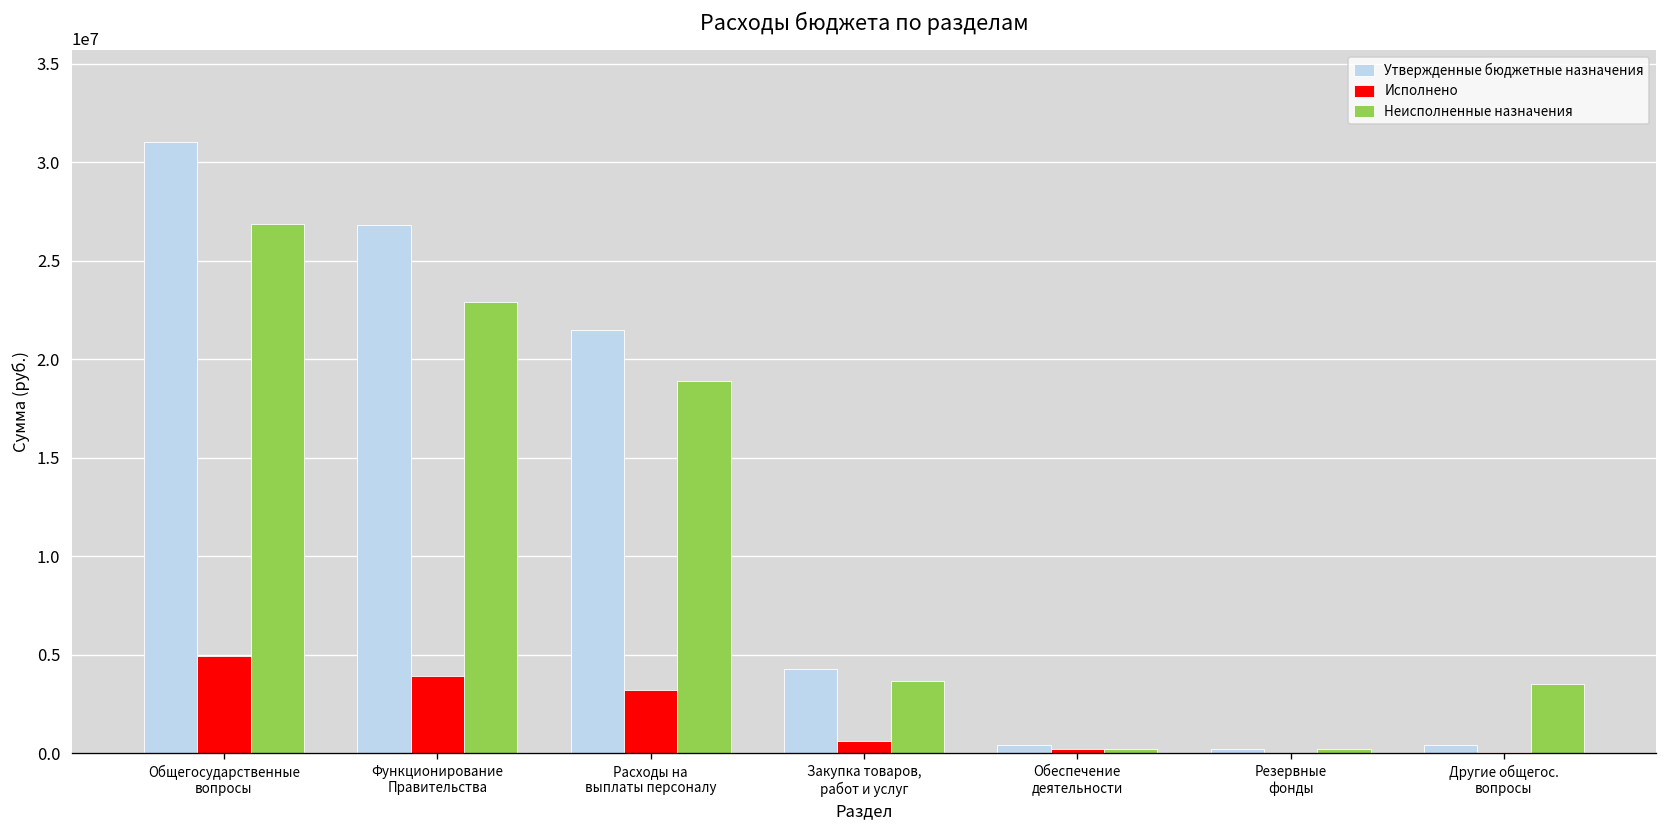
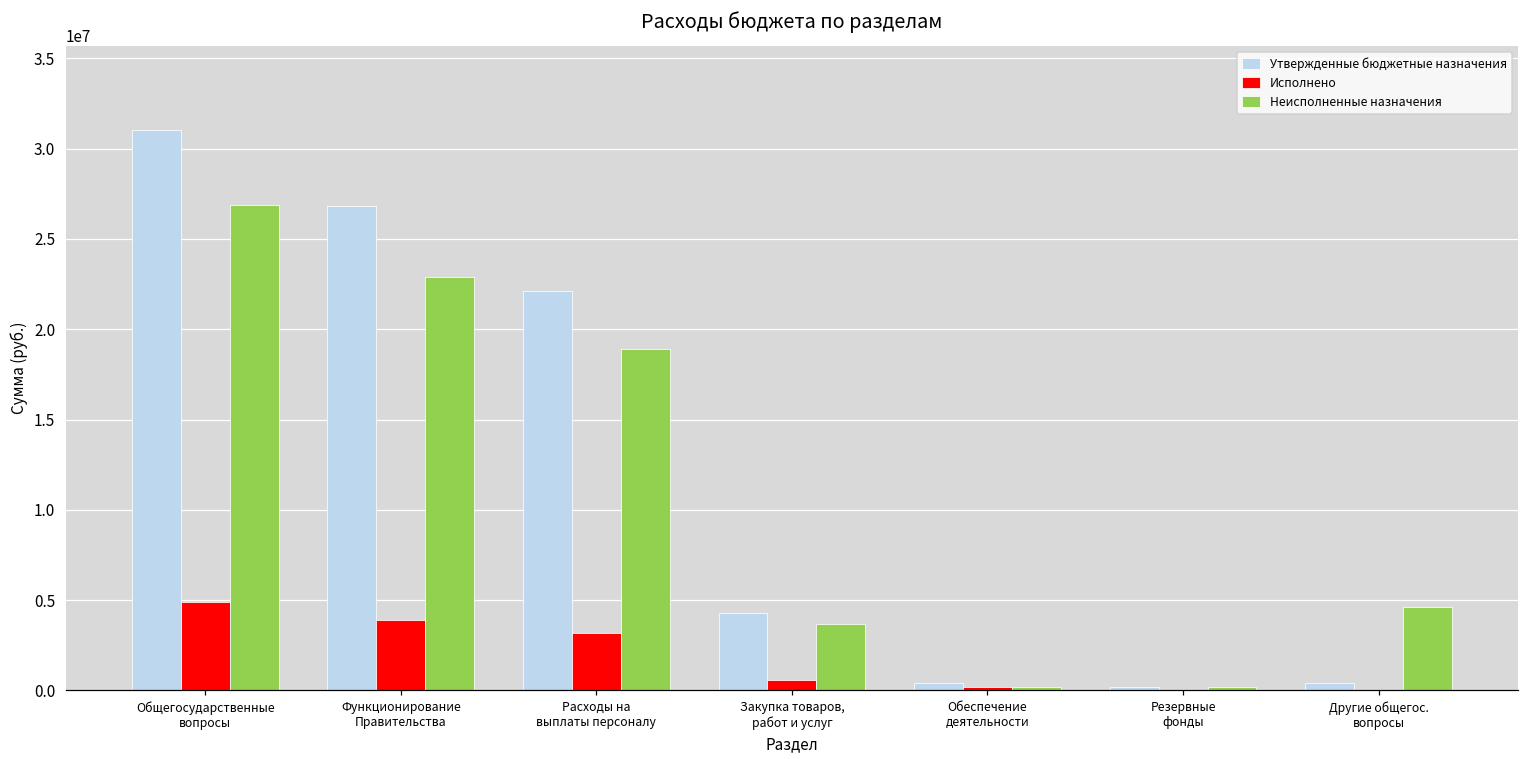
Утвержденные бюджетные назначения, Расходы на выплаты персоналу: 21500000 -> 22100000
Неисполненные назначения, Другие общегос. вопросы: 3500000 -> 4600000
